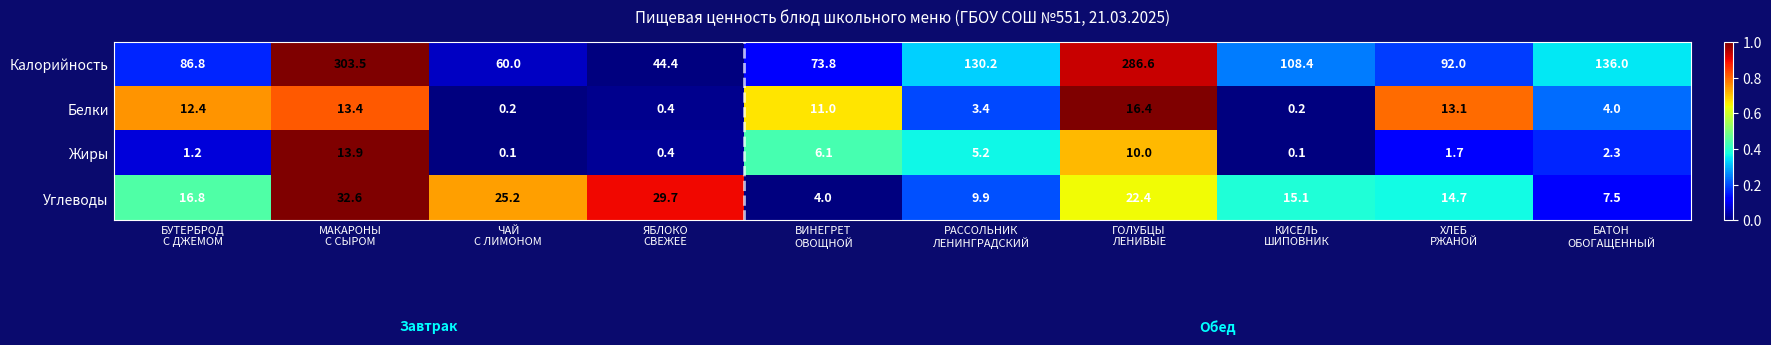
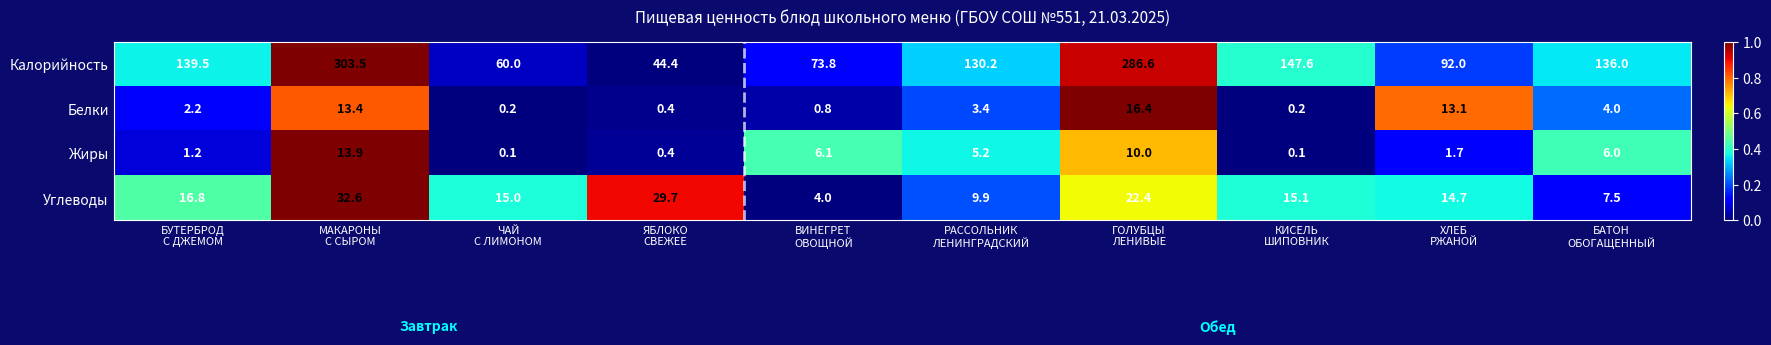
Калорийность, БУТЕРБРОД С ДЖЕМОМ: 86.8 -> 139.5
Калорийность, КИСЕЛЬ ШИПОВНИК: 108.4 -> 147.6
Белки, БУТЕРБРОД С ДЖЕМОМ: 12.4 -> 2.2
Белки, ВИНЕГРЕТ ОВОЩНОЙ: 11.0 -> 0.8
Жиры, БАТОН ОБОГАЩЕННЫЙ: 2.3 -> 6.0
Углеводы, ЧАЙ С ЛИМОНОМ: 25.2 -> 15.0
